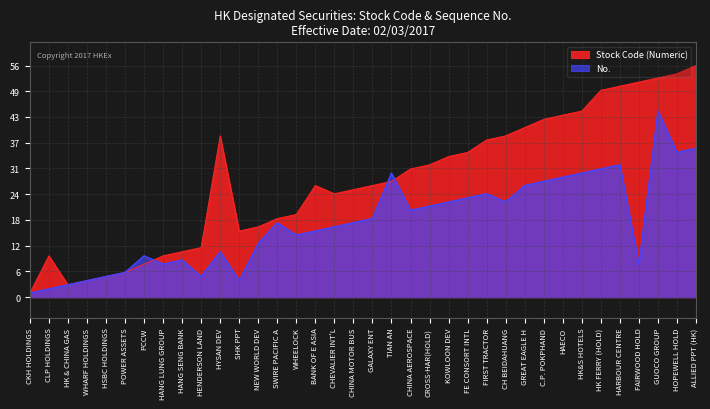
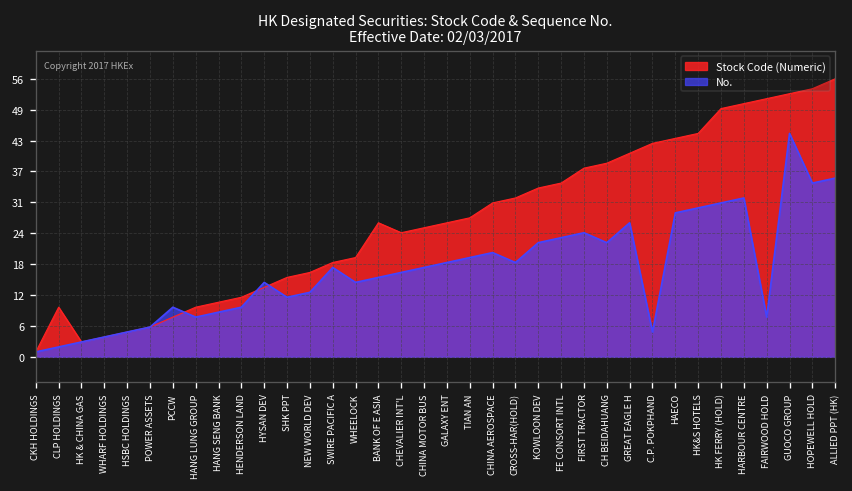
No., HENDERSON LAND: 5 -> 10
Stock Code (Numeric), HYSAN DEV: 39 -> 14
No., HYSAN DEV: 11 -> 15
No., SHK PPT: 4 -> 12
No., TIAN AN: 30 -> 20
No., CROSS-HAR(HOLD): 22 -> 19
No., C.P. POKPHAND: 28 -> 5
